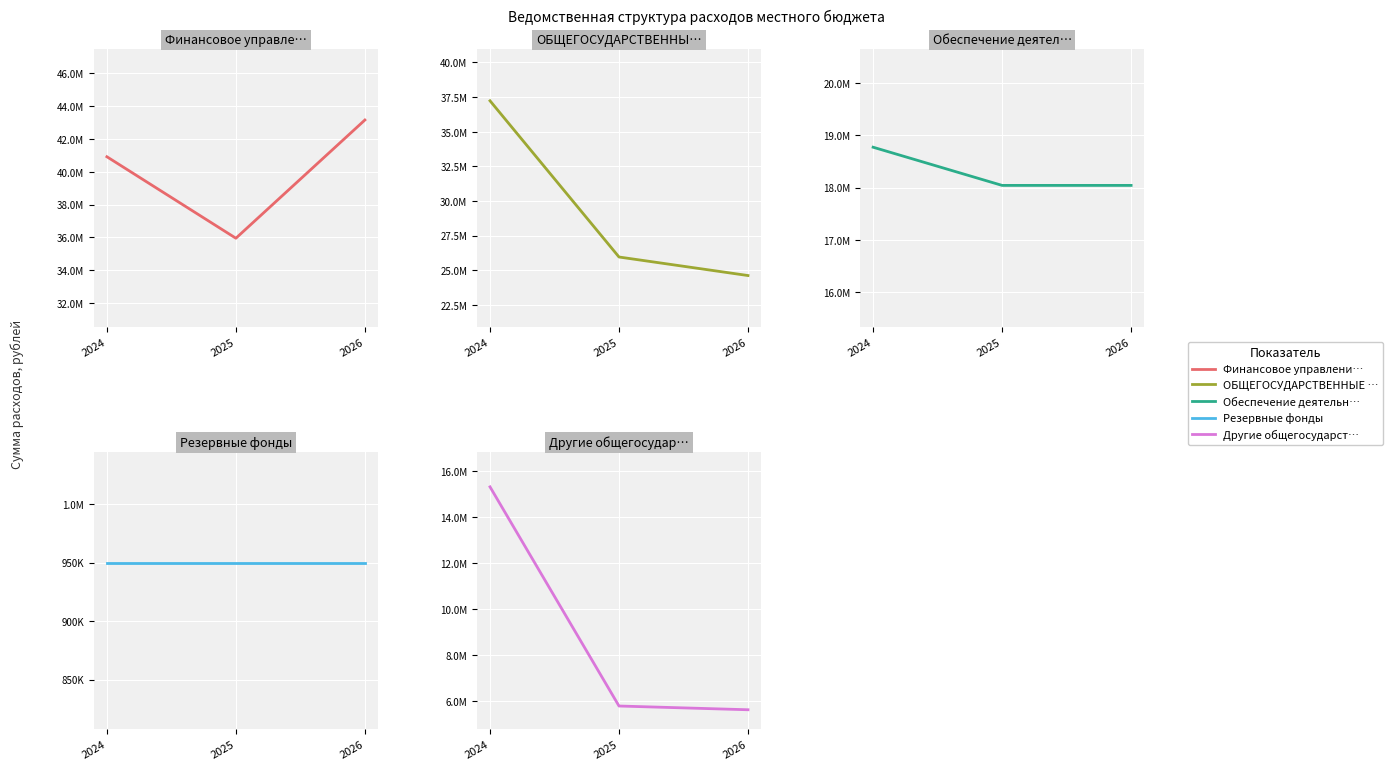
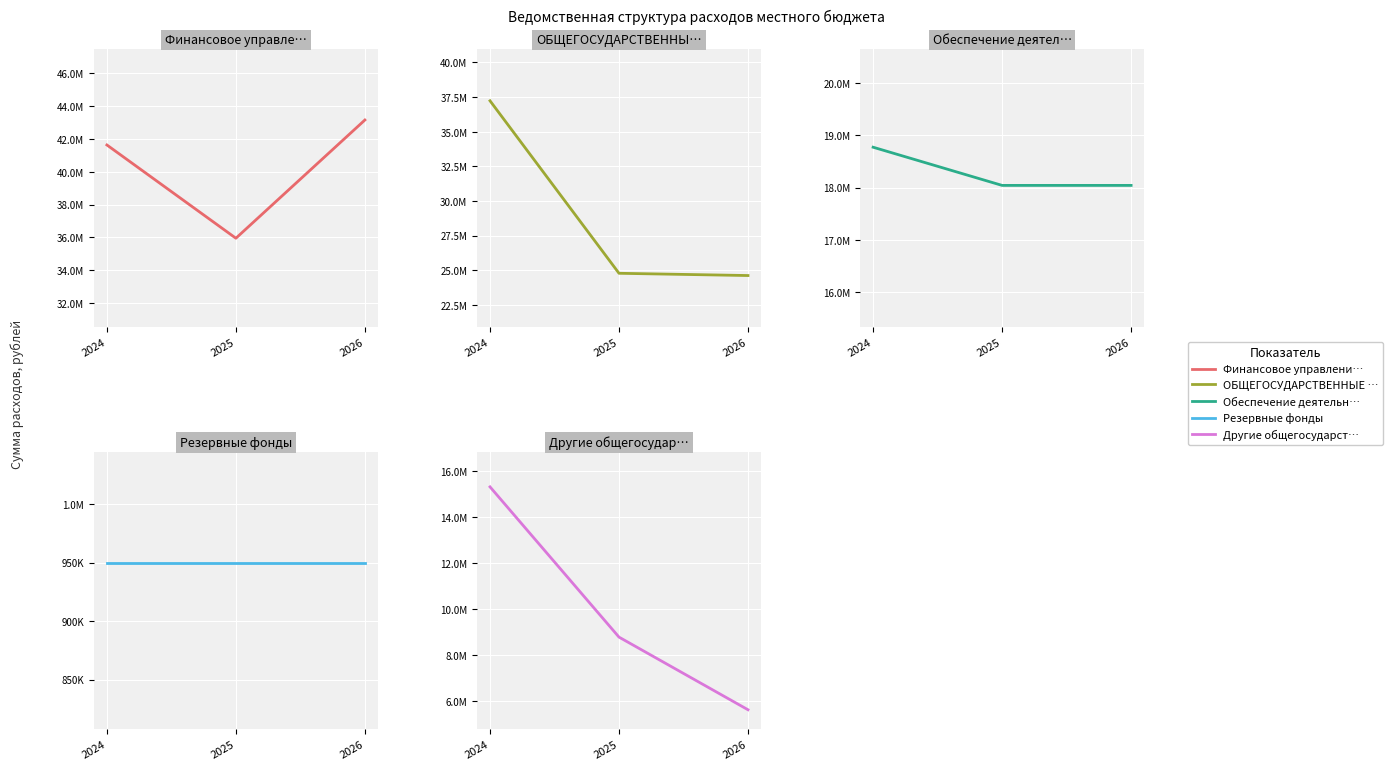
Финансовое управле…, 2024: 40900000 -> 41600000
ОБЩЕГОСУДАРСТВЕННЫ…, 2025: 26000000 -> 24800000
Другие общегосудар…, 2025: 5800000 -> 8800000
